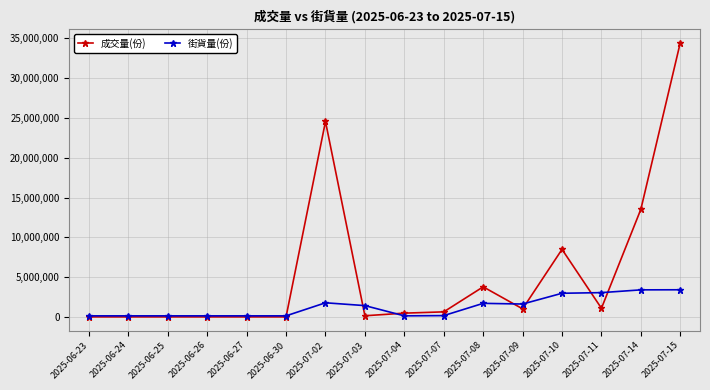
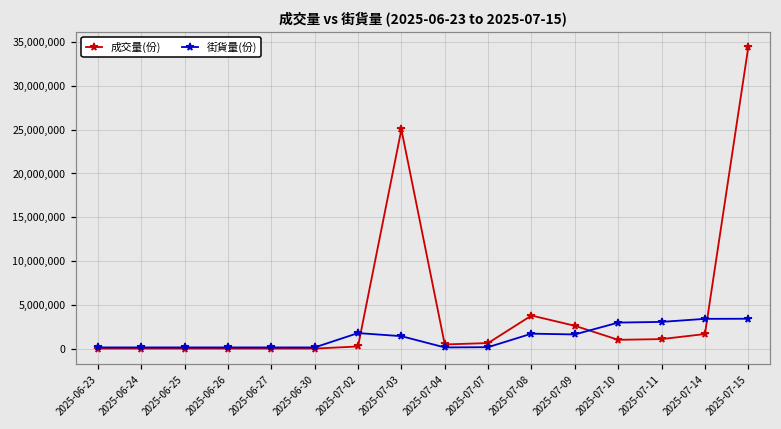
成交量(份), 2025-07-02: 25,000,000 -> 0
成交量(份), 2025-07-03: 0 -> 25,000,000
成交量(份), 2025-07-09: 1,000,000 -> 3,000,000
成交量(份), 2025-07-10: 8,000,000 -> 1,000,000
成交量(份), 2025-07-14: 14,000,000 -> 2,000,000
